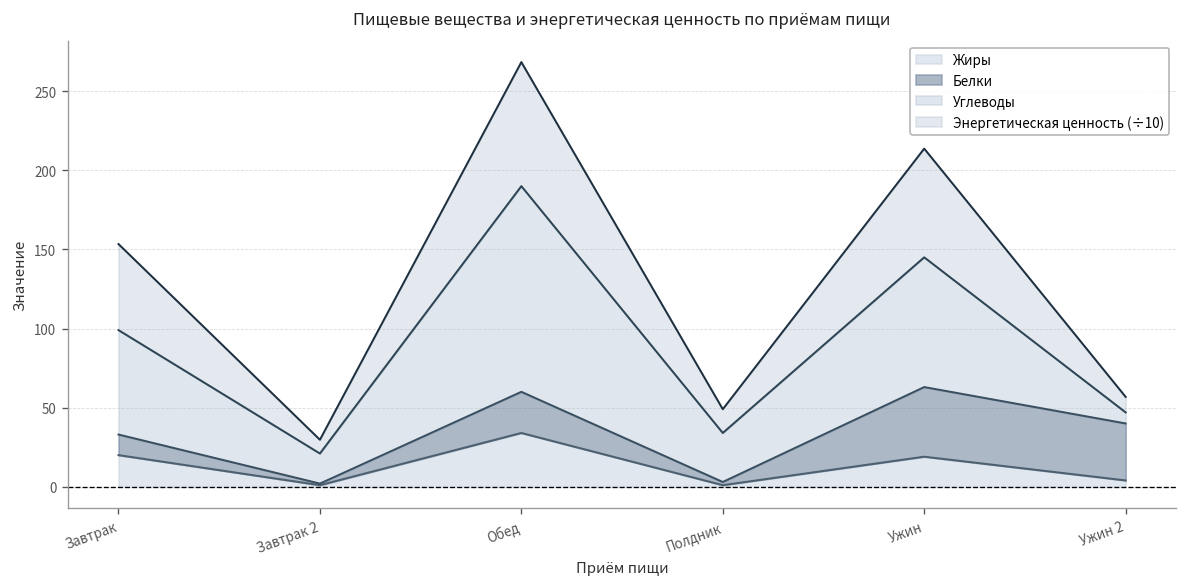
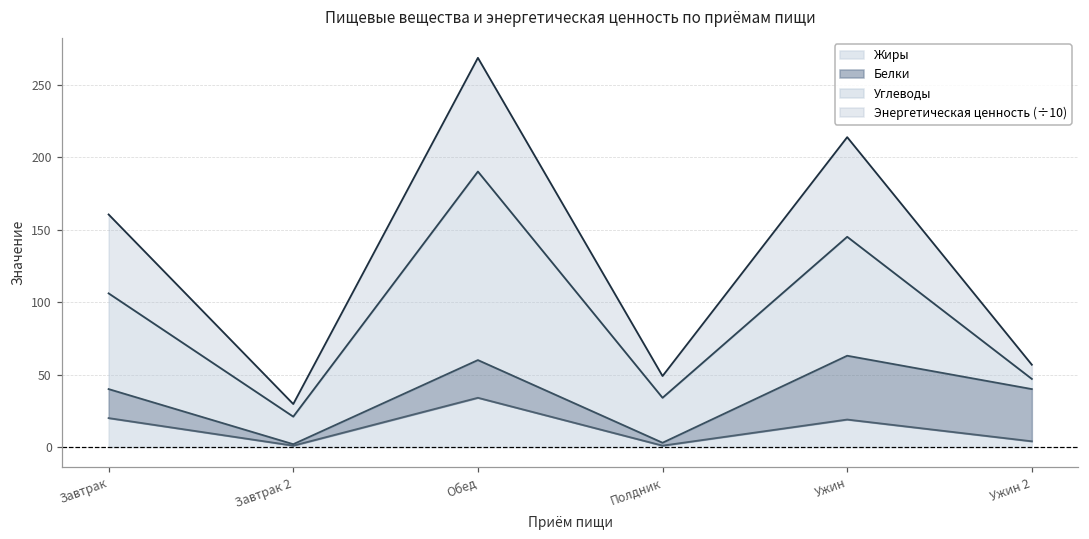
Белки, Завтрак: 13 -> 20
